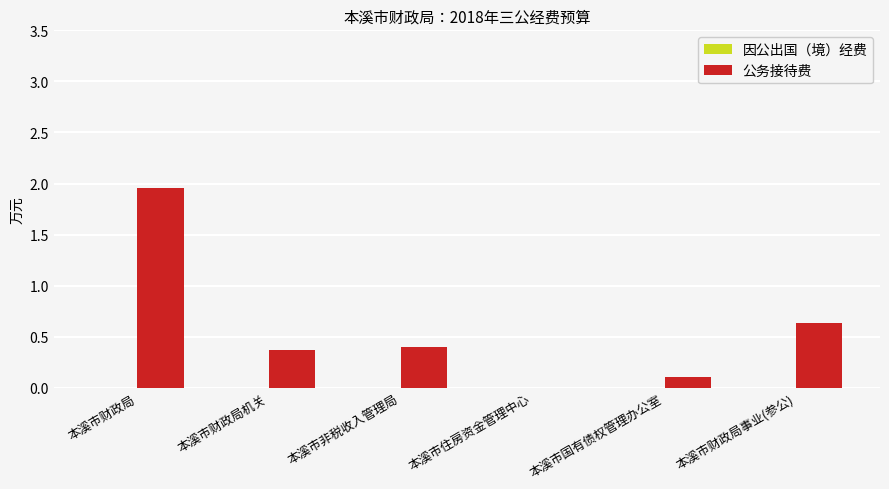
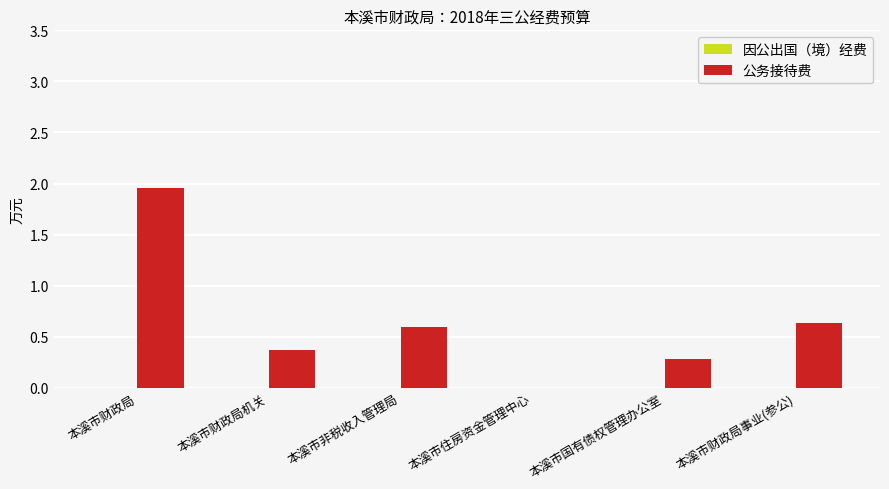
公务接待费, 本溪市非税收入管理局: 0.4 -> 0.6
公务接待费, 本溪市国有债权管理办公室: 0.11 -> 0.28
